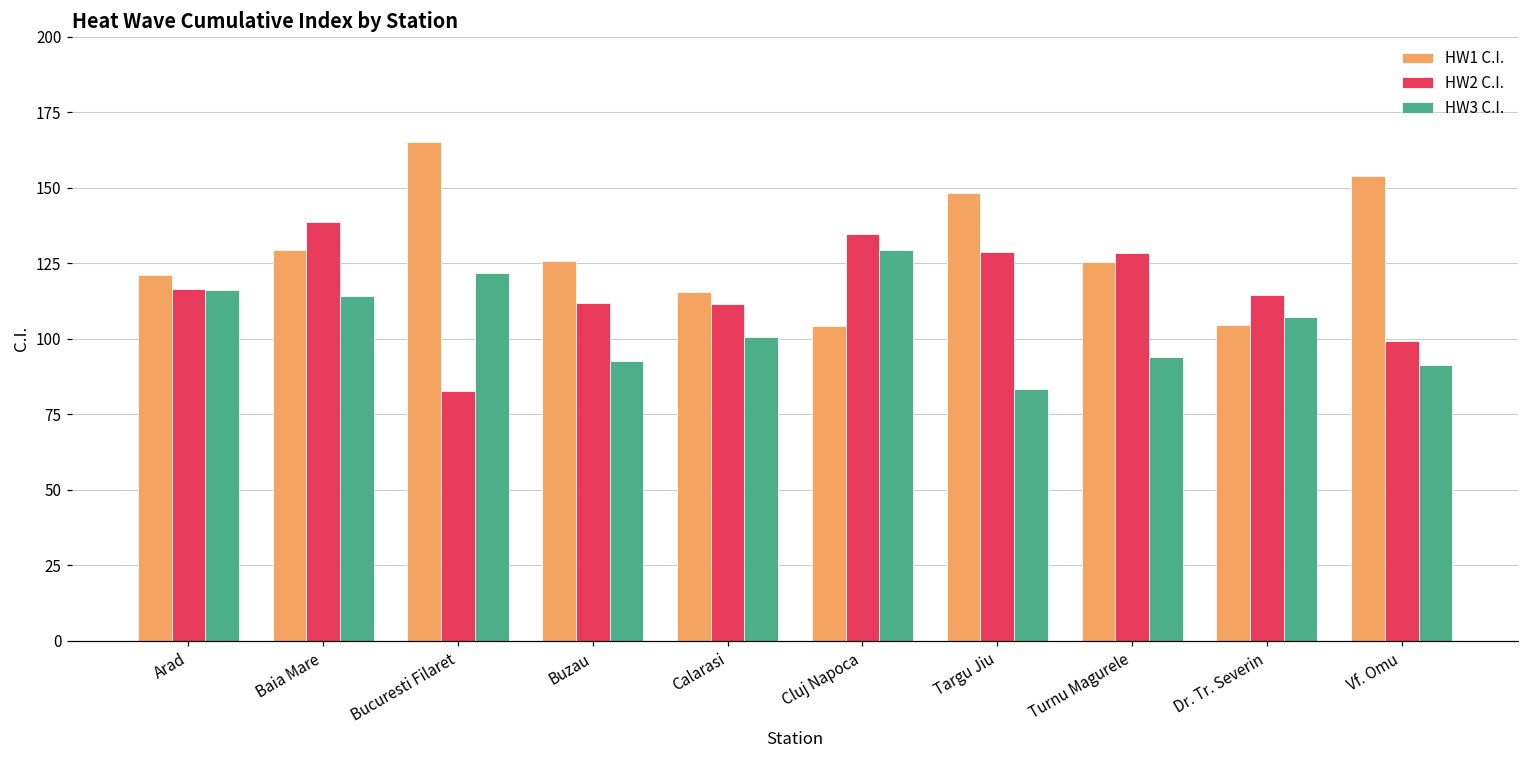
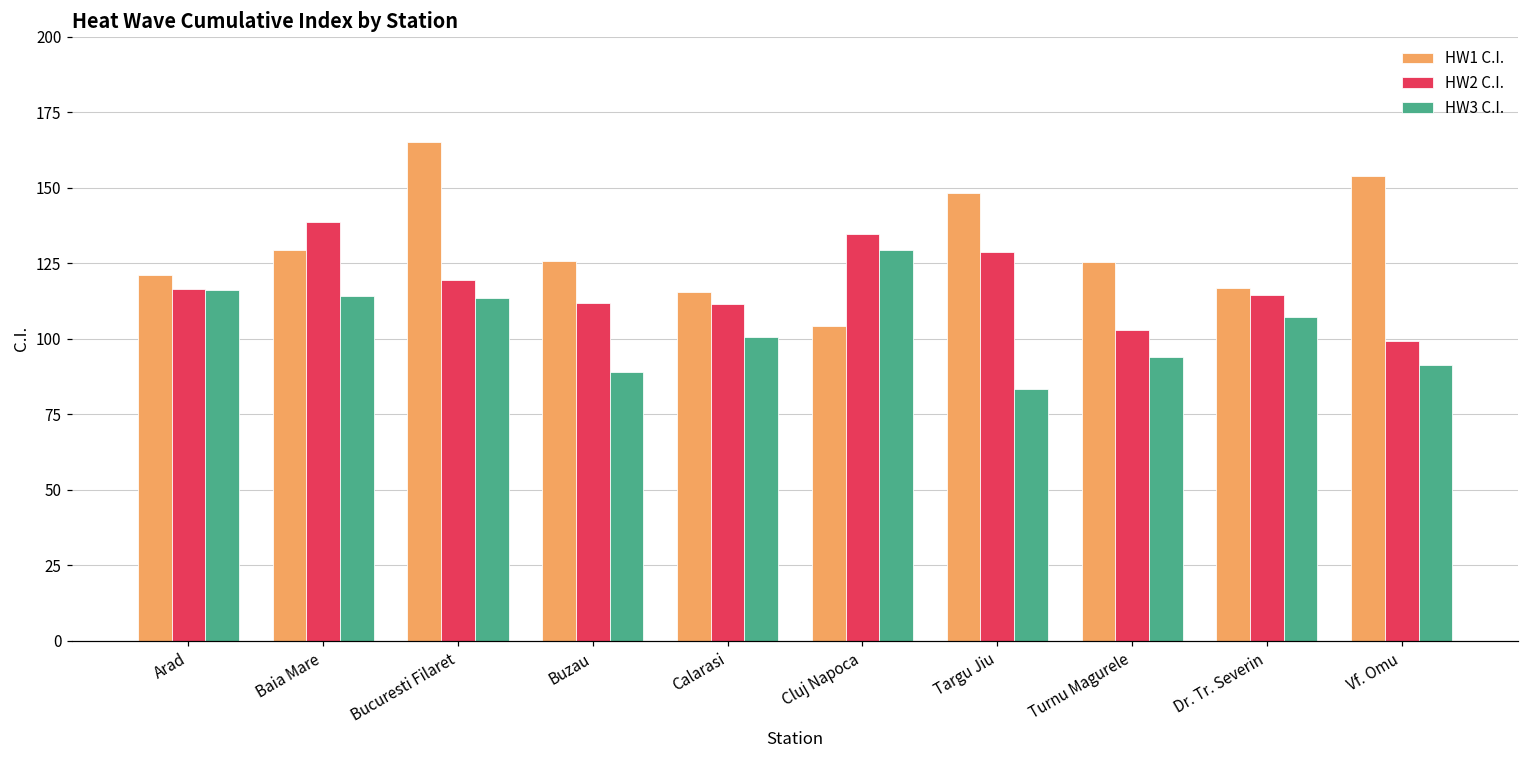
HW2 C.I., Bucuresti Filaret: 83 -> 119
HW3 C.I., Bucuresti Filaret: 122 -> 113
HW3 C.I., Buzau: 93 -> 89
HW2 C.I., Turnu Magurele: 128 -> 103
HW1 C.I., Dr. Tr. Severin: 105 -> 117
